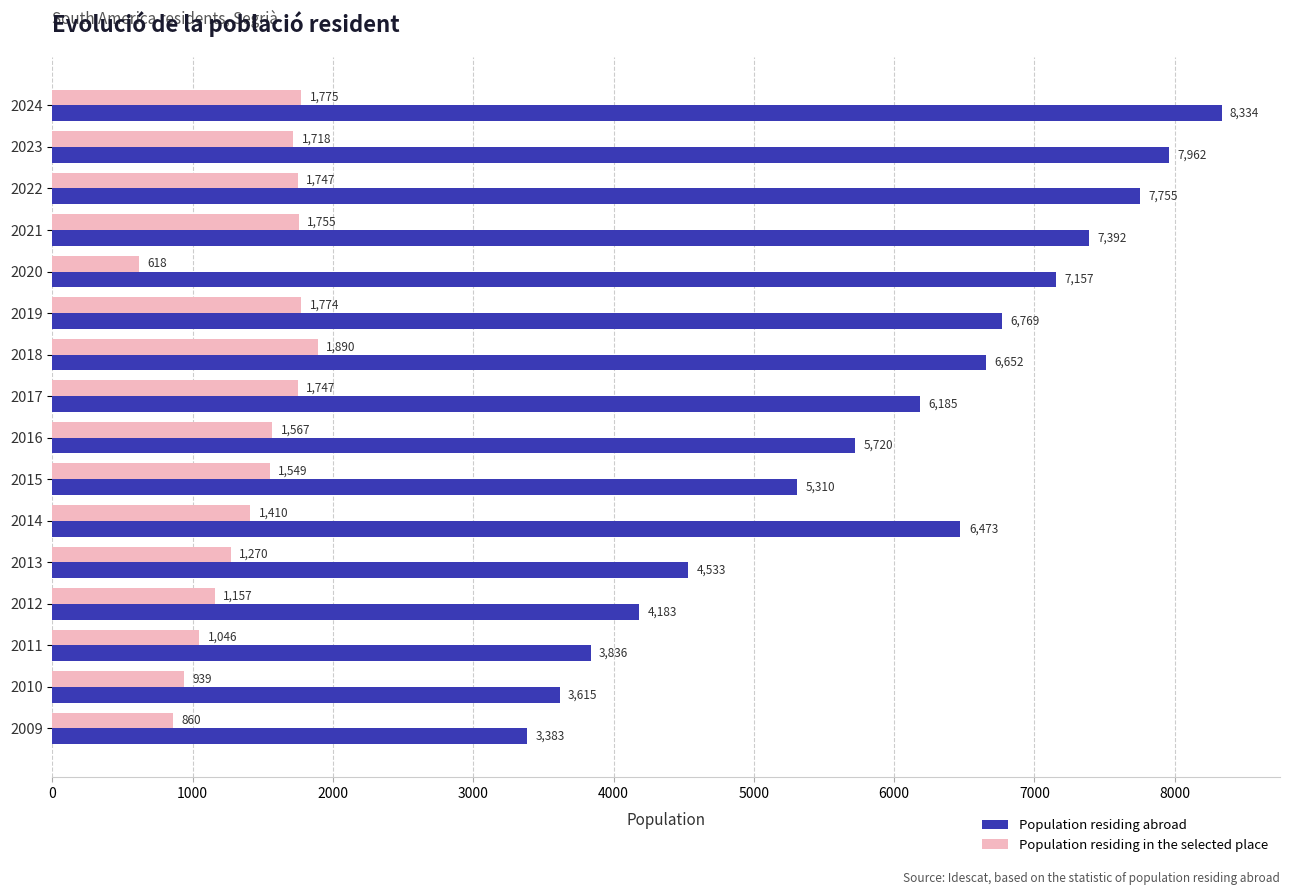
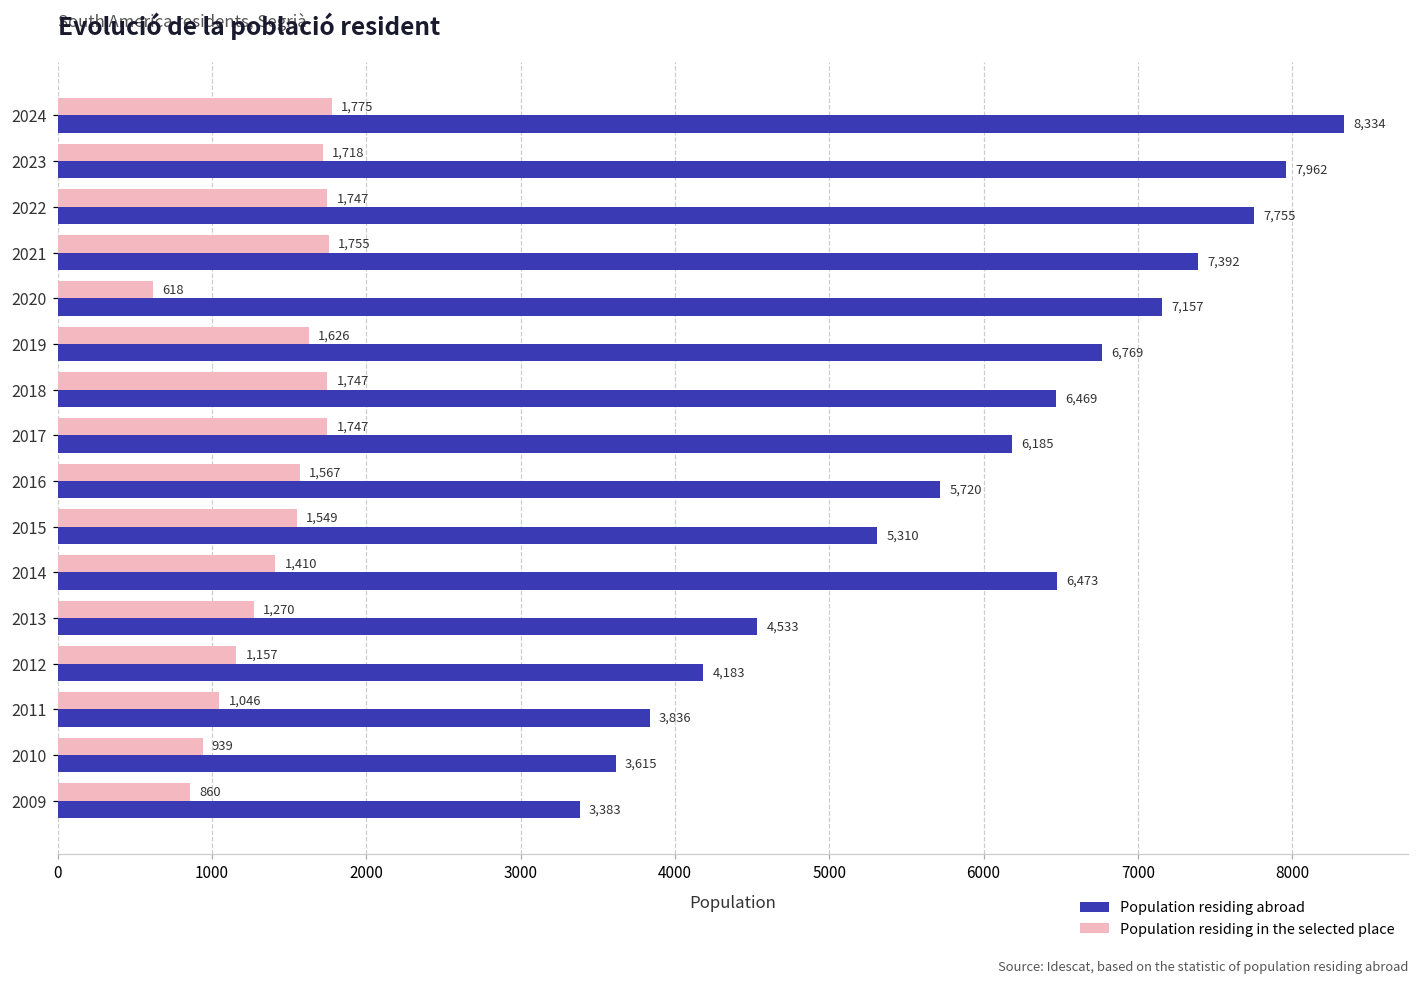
Population residing in the selected place, 2019: 1,774 -> 1,626
Population residing in the selected place, 2018: 1,890 -> 1,747
Population residing abroad, 2018: 6,652 -> 6,469
